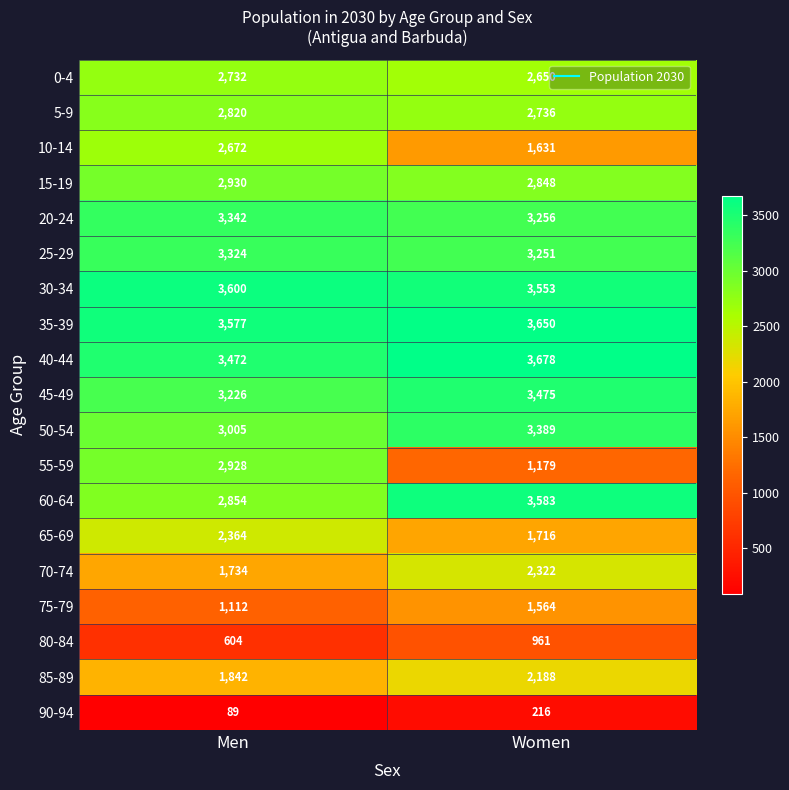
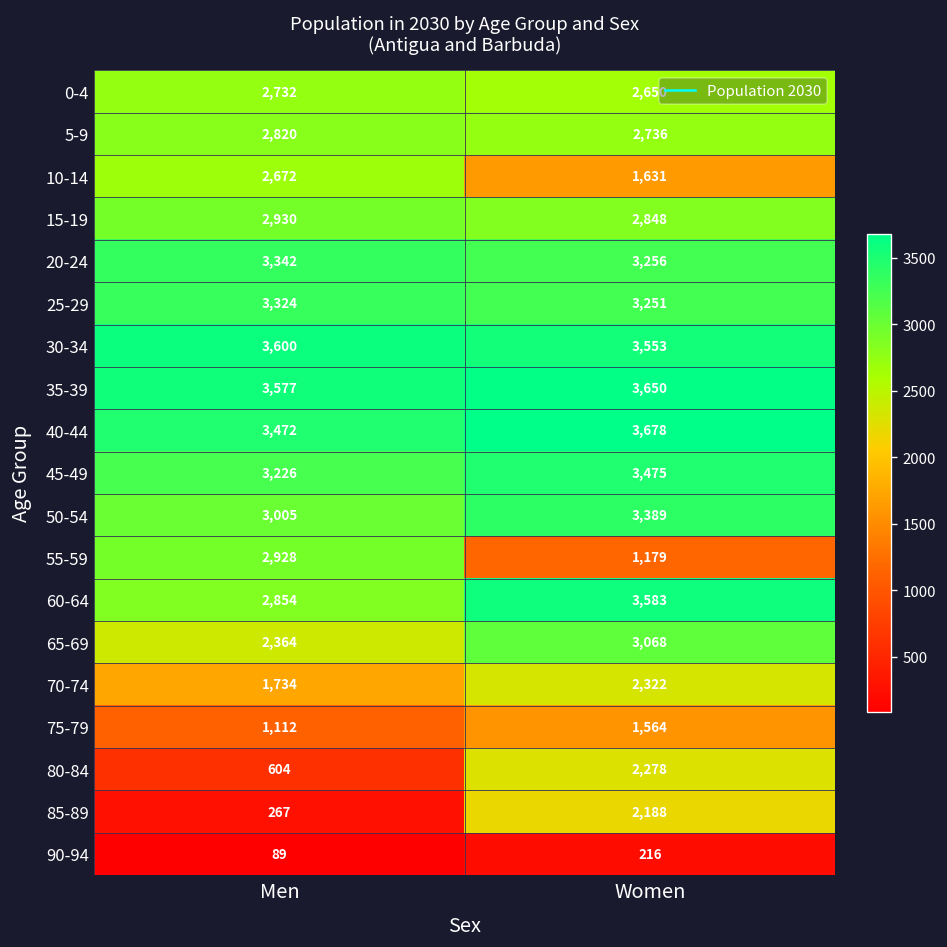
65-69, Women: 1,716 -> 3,068
80-84, Women: 961 -> 2,278
85-89, Men: 1,842 -> 267
